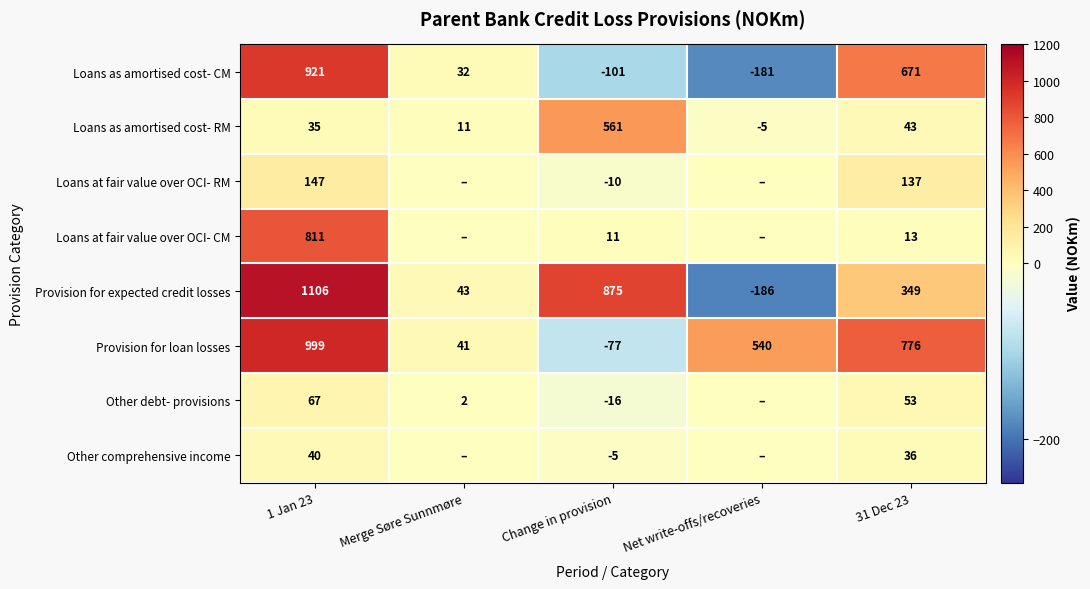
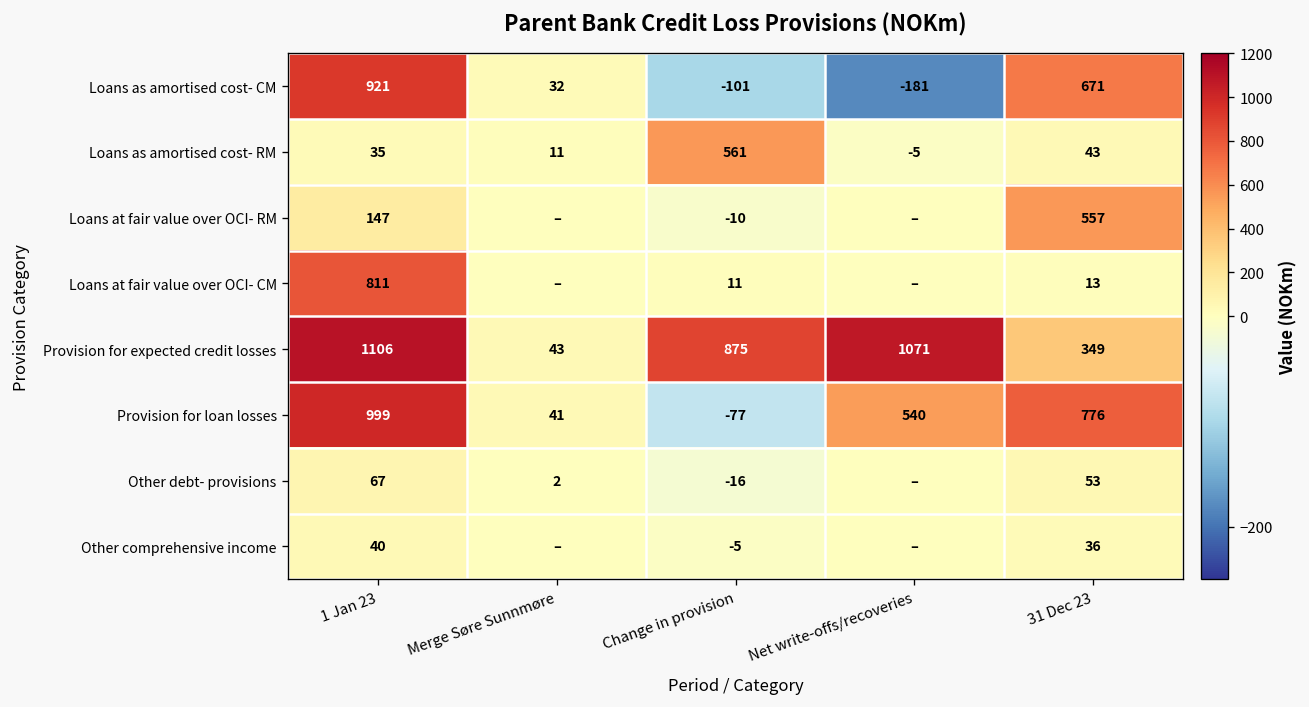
Loans at fair value over OCI- RM, 31 Dec 23: 137 -> 557
Provision for expected credit losses, Net write-offs/recoveries: -186 -> 1071
